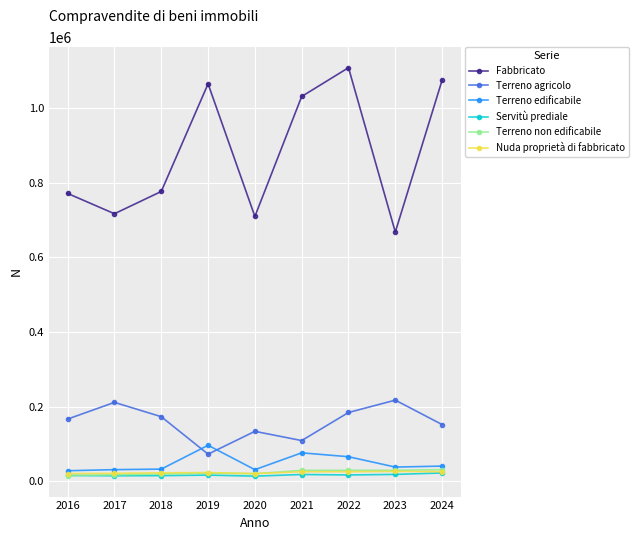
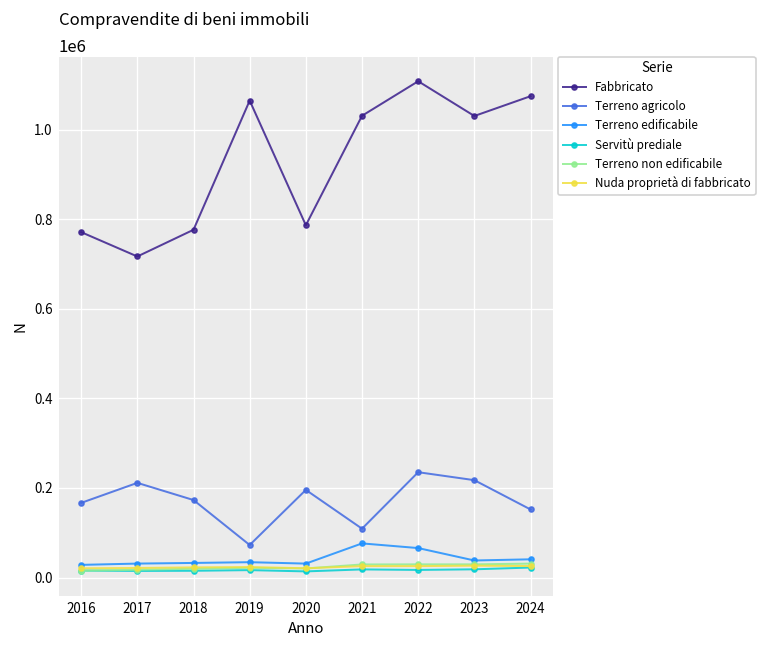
Terreno edificabile, 2019: 100000 -> 30000
Fabbricato, 2020: 710000 -> 790000
Terreno agricolo, 2020: 130000 -> 200000
Terreno agricolo, 2022: 180000 -> 240000
Fabbricato, 2023: 670000 -> 1030000
